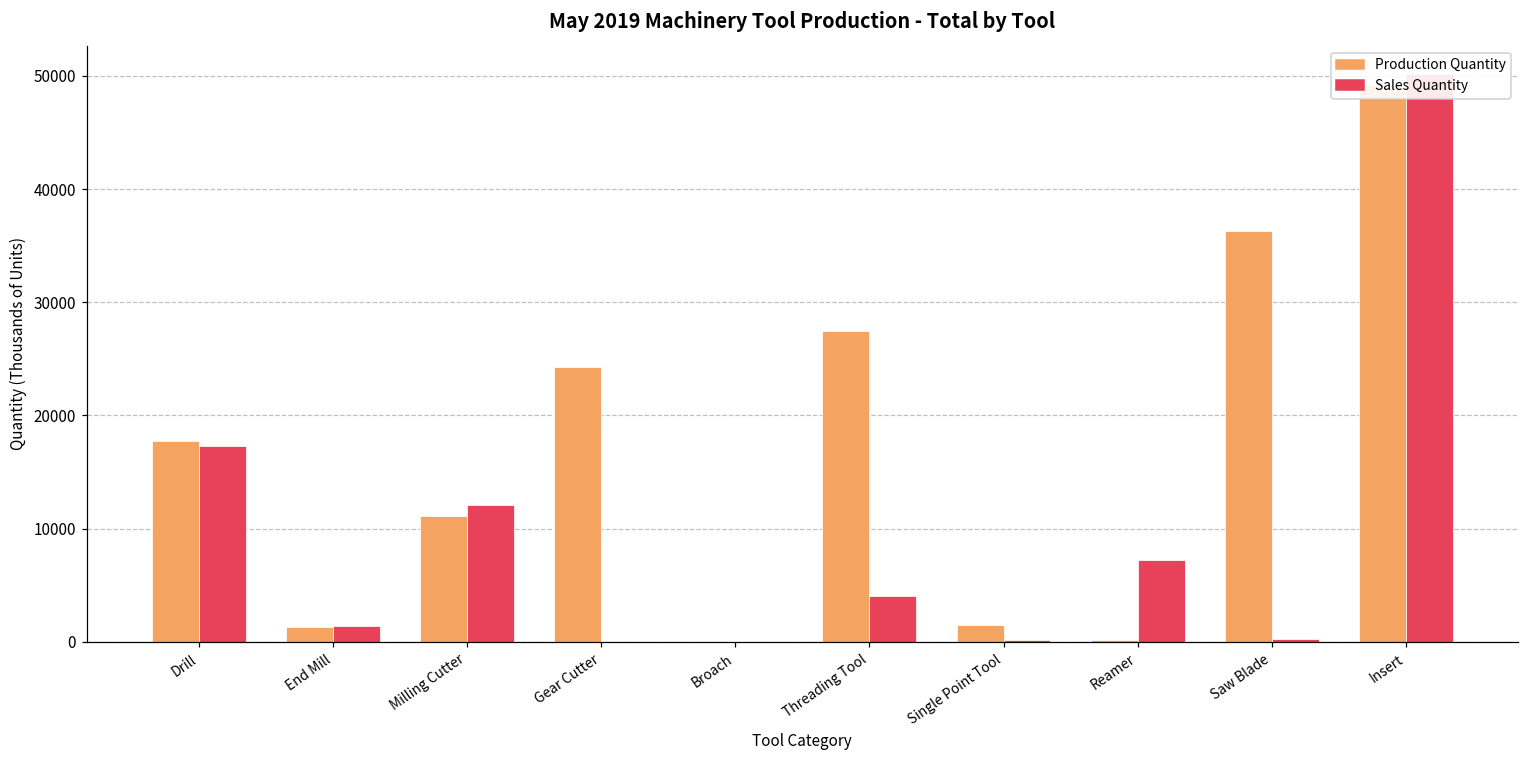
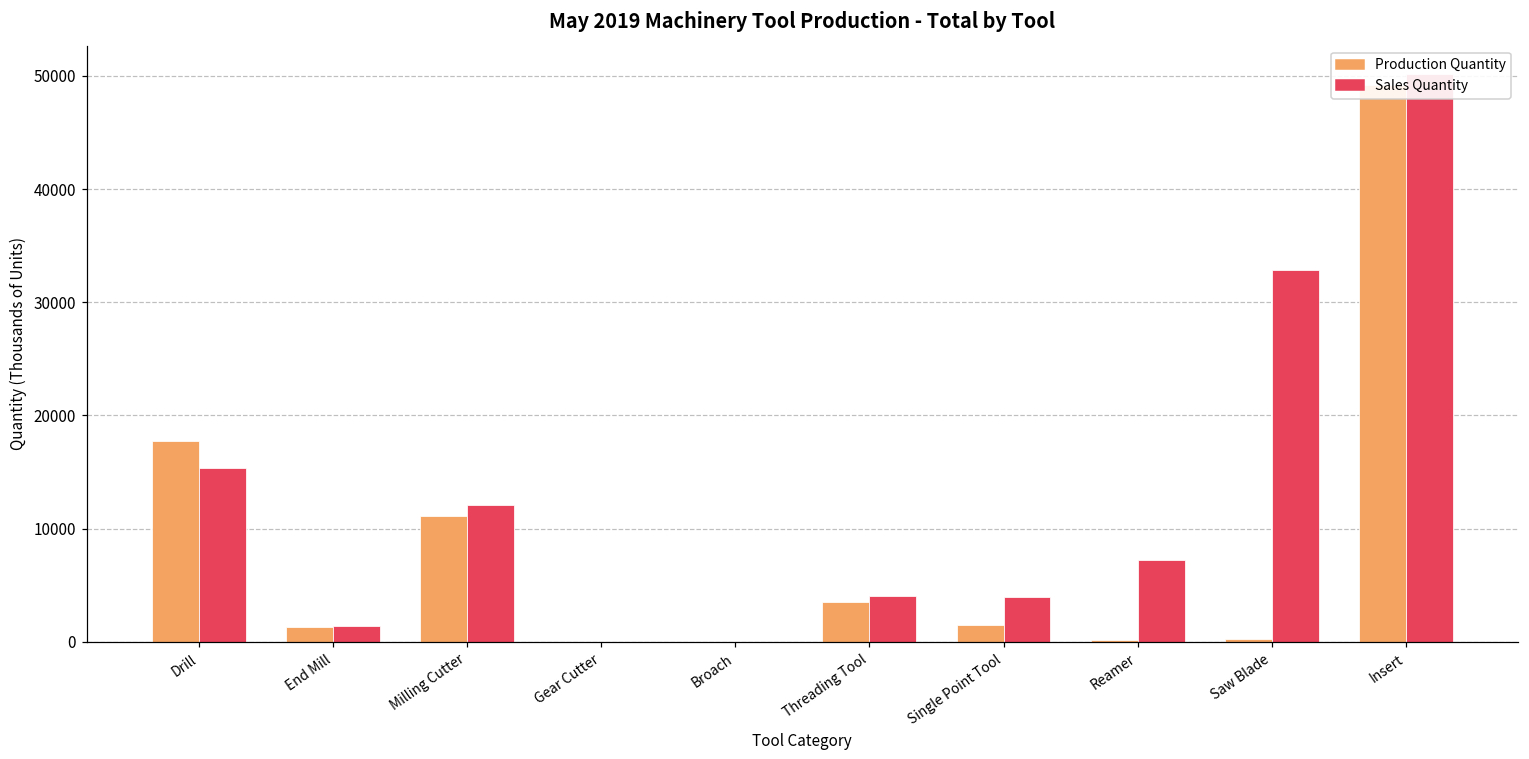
Sales Quantity, Drill: 17300 -> 15300
Production Quantity, Gear Cutter: 24200 -> 0
Production Quantity, Threading Tool: 27400 -> 3500
Sales Quantity, Single Point Tool: 200 -> 3900
Production Quantity, Saw Blade: 36300 -> 300
Sales Quantity, Saw Blade: 300 -> 32900
